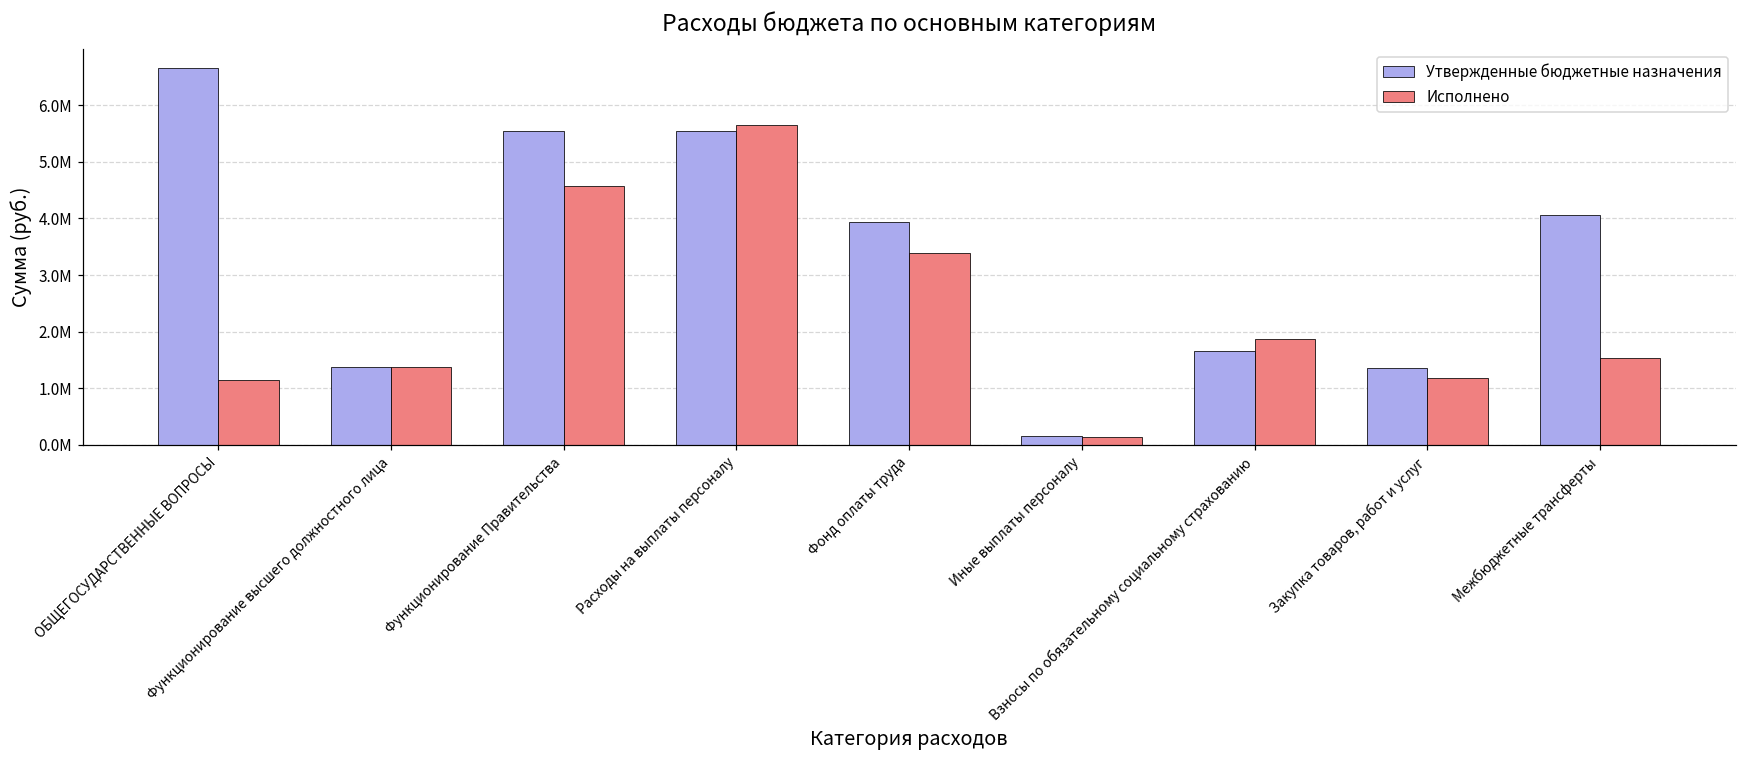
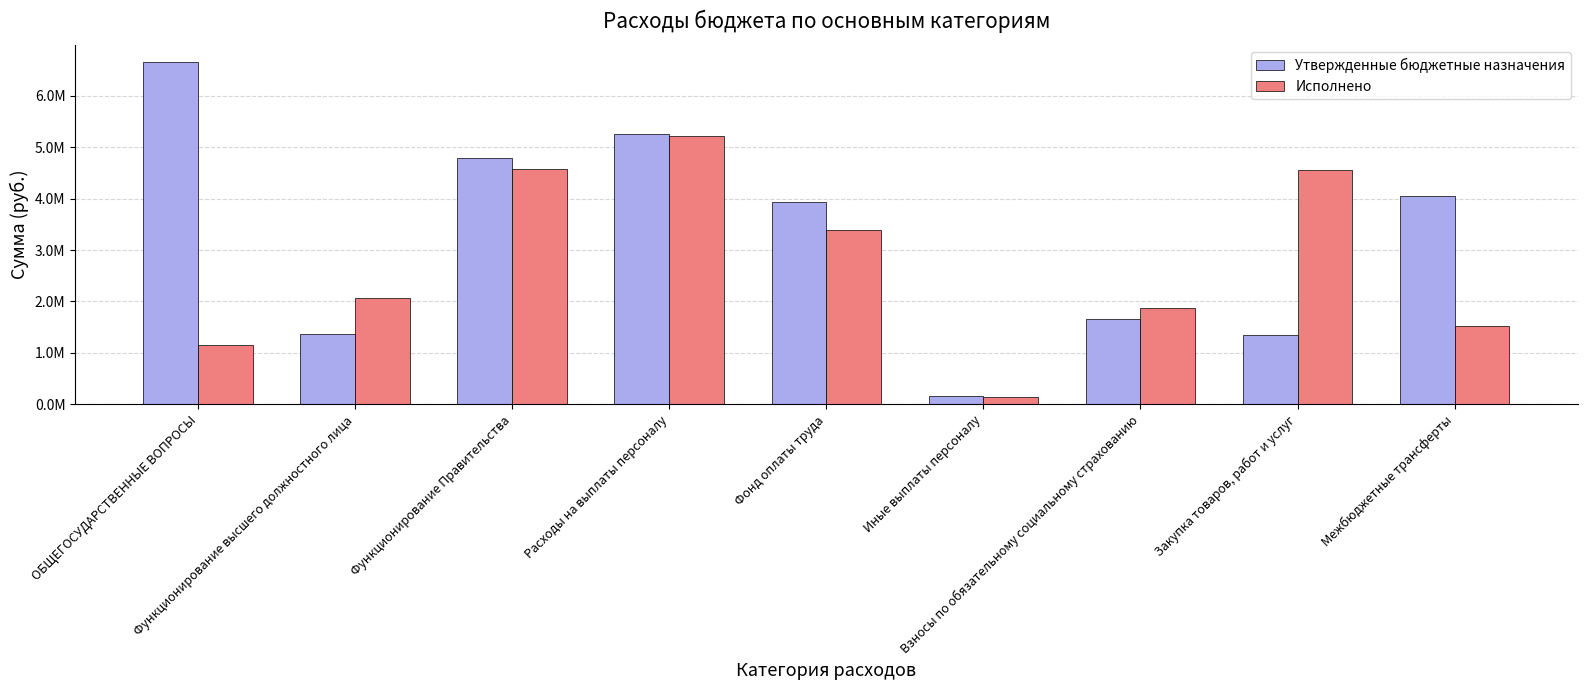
Исполнено, Функционирование высшего должностного лица: 1400000 -> 2100000
Утвержденные бюджетные назначения, Функционирование Правительства: 5600000 -> 4800000
Утвержденные бюджетные назначения, Расходы на выплаты персоналу: 5500000 -> 5300000
Исполнено, Расходы на выплаты персоналу: 5700000 -> 5200000
Исполнено, Закупка товаров, работ и услуг: 1200000 -> 4600000
